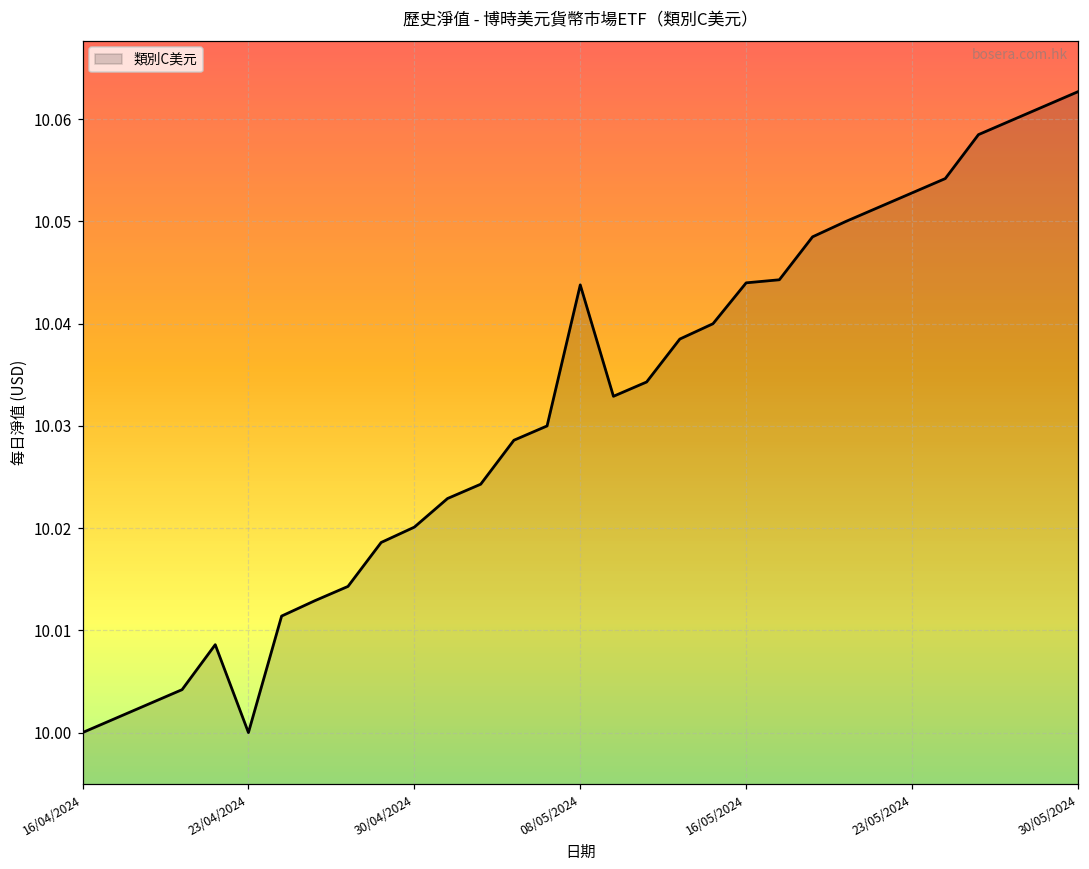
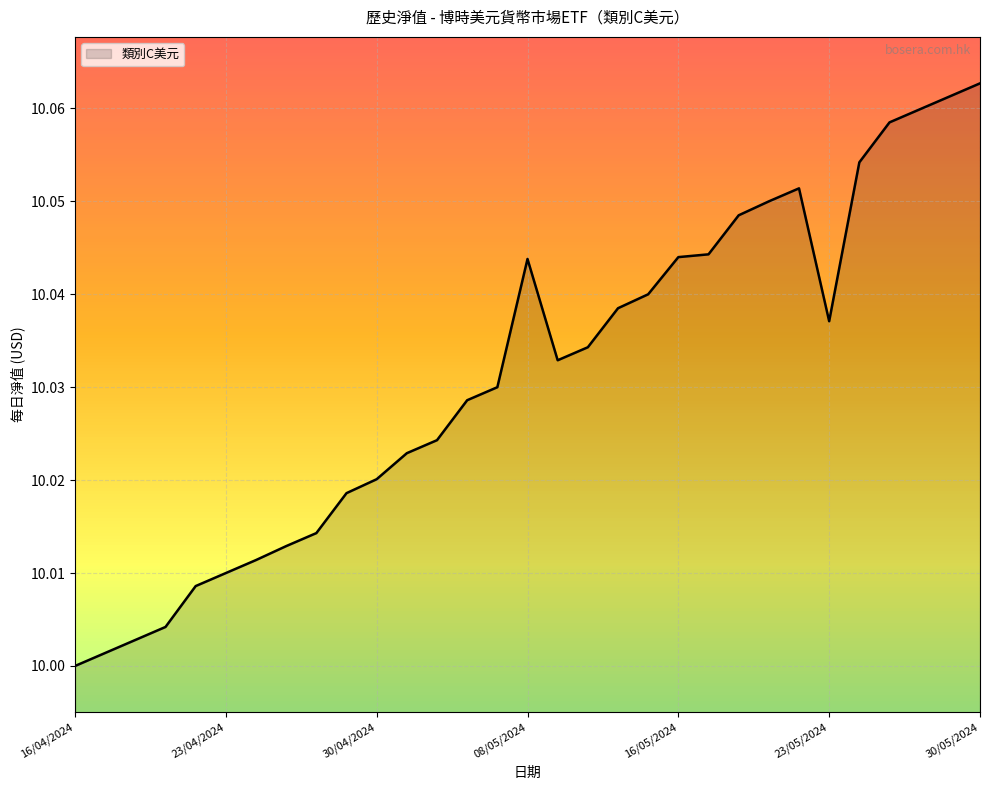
23/04/2024: 10.00 -> 10.01
23/05/2024: 10.053 -> 10.037
